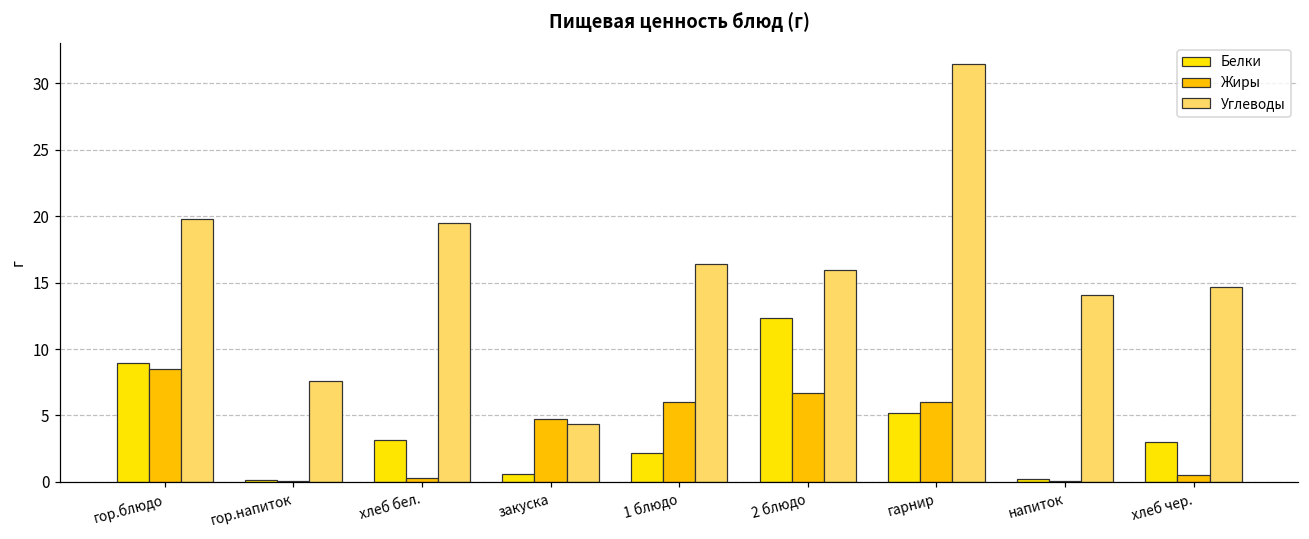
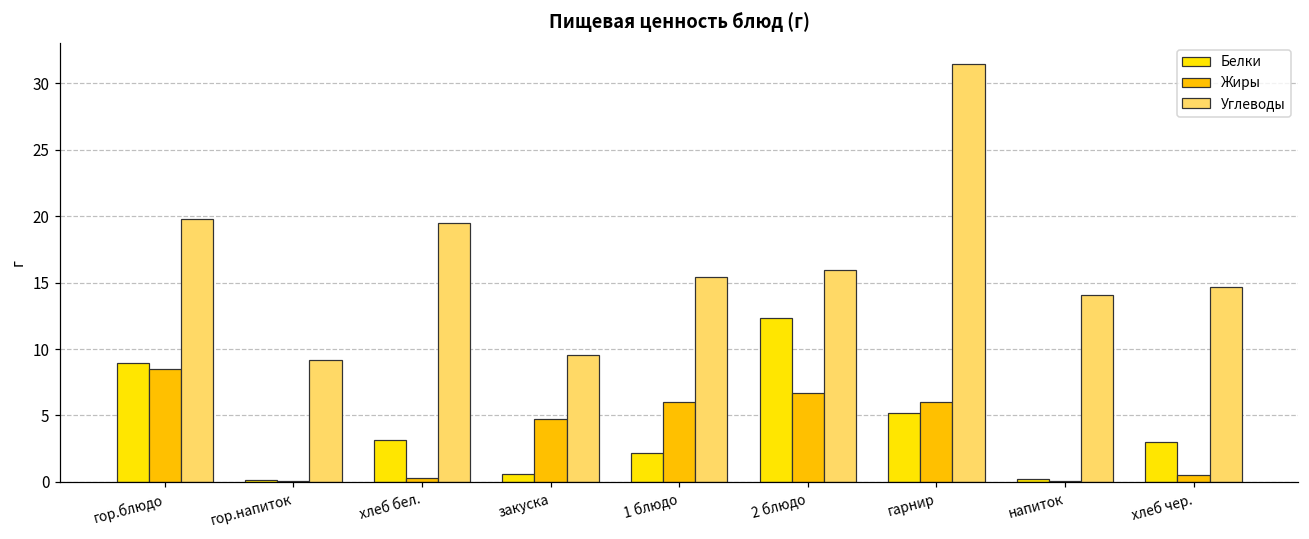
Углеводы, гор.напиток: 7.6 -> 9.2
Углеводы, закуска: 4.4 -> 9.5
Углеводы, 1 блюдо: 16.4 -> 15.4
